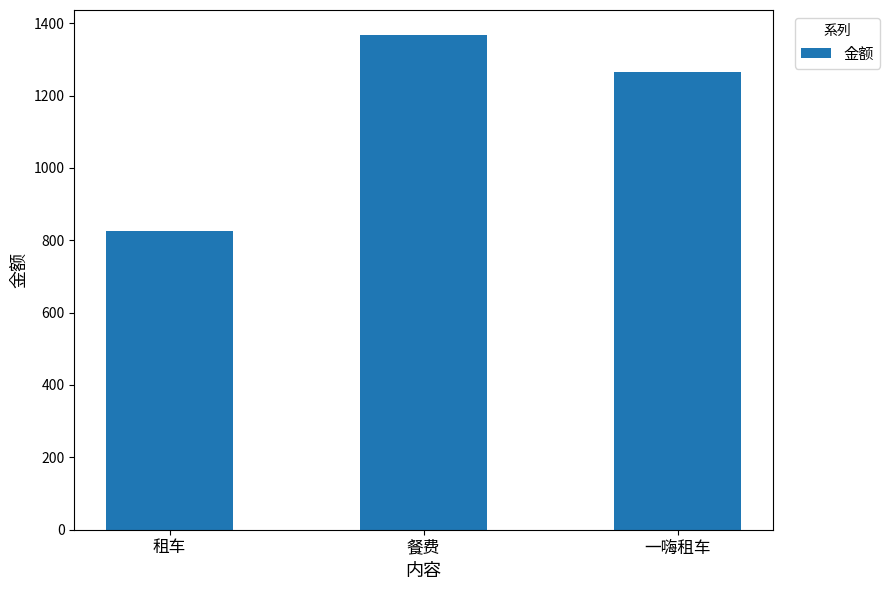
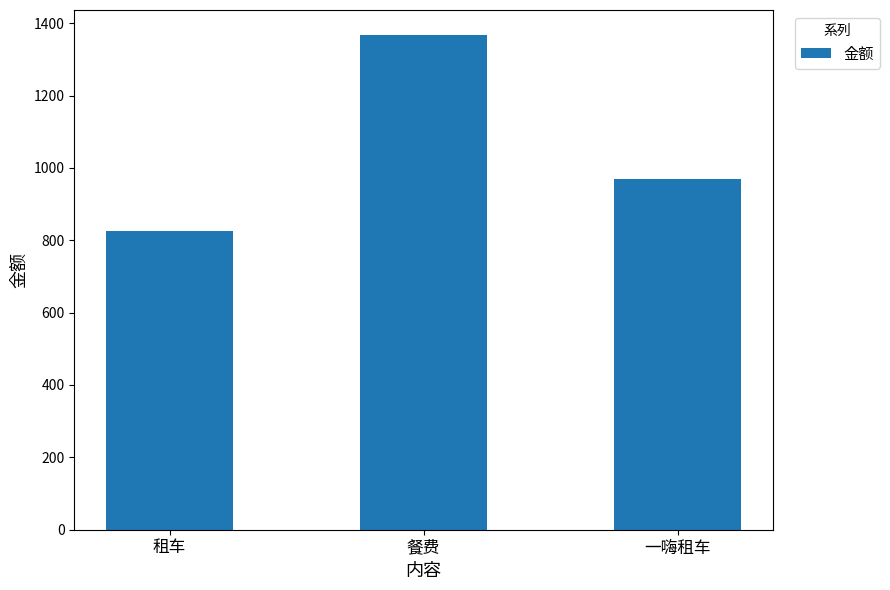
一嗨租车: 1270 -> 970
